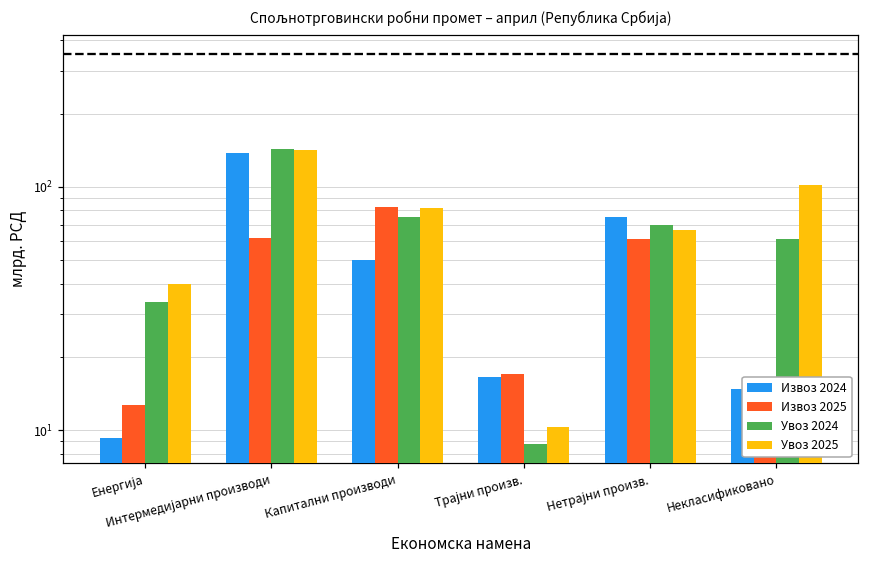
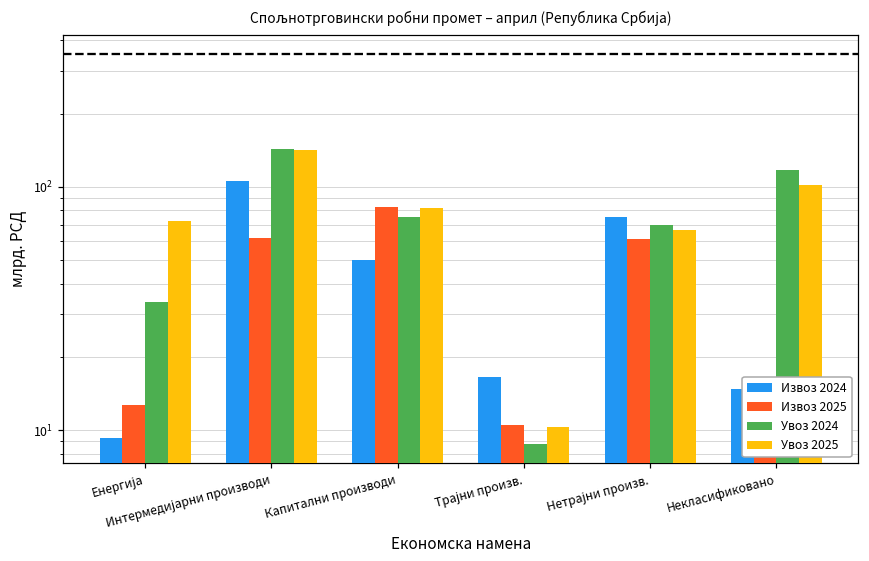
Увоз 2025, Енергија: 40 -> 73
Извоз 2024, Интермедијарни производи: 140 -> 110
Извоз 2025, Трајни произв.: 17 -> 11
Увоз 2024, Некласификовано: 61 -> 120
